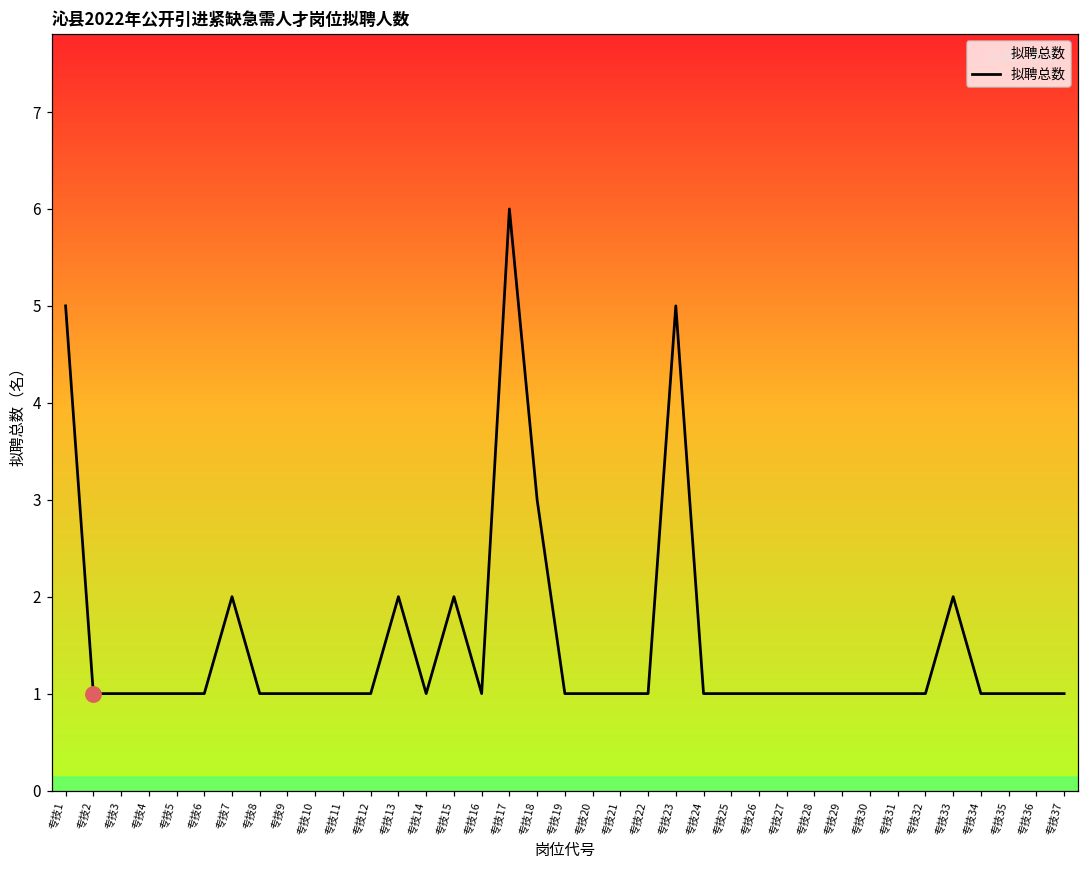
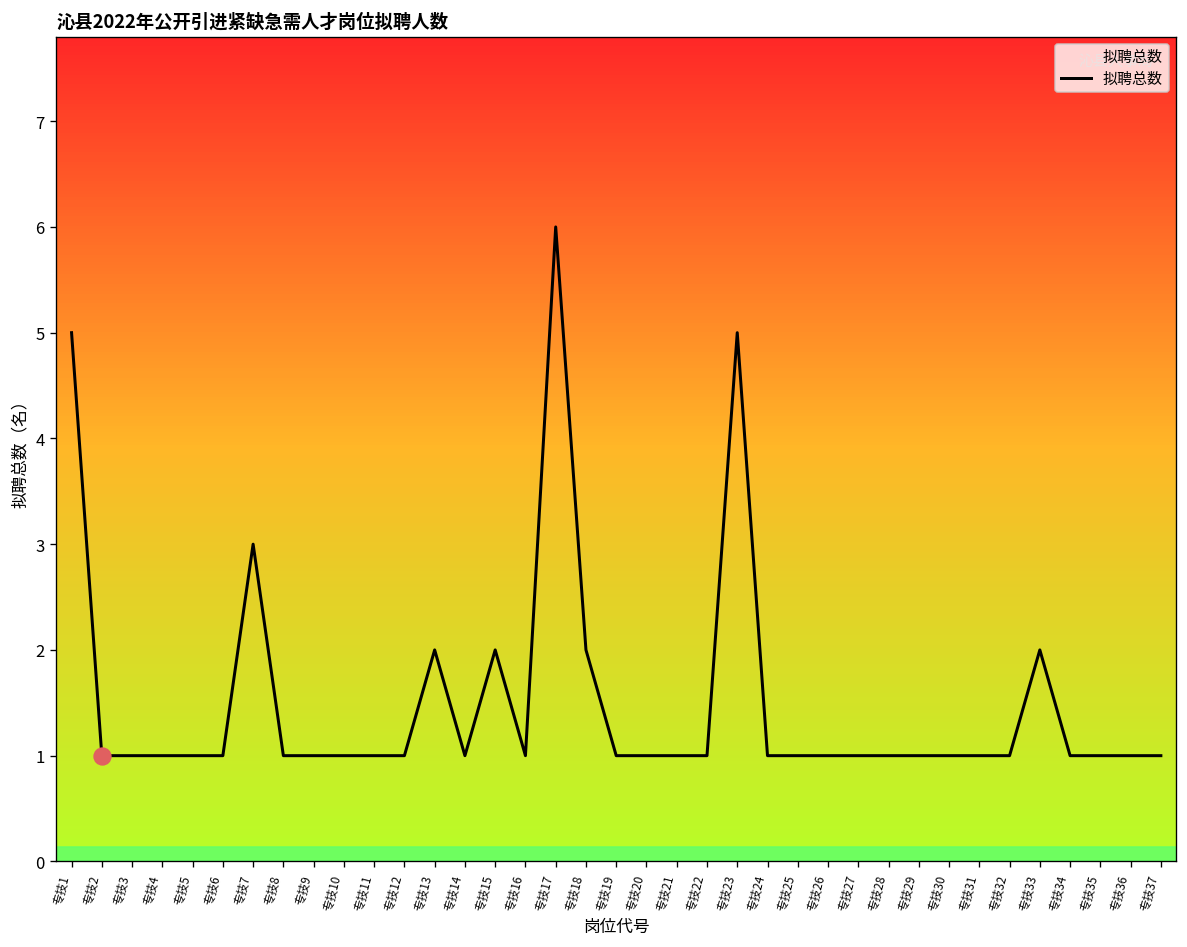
拟聘总数, 专技7: 2 -> 3
拟聘总数, 专技18: 3 -> 2
